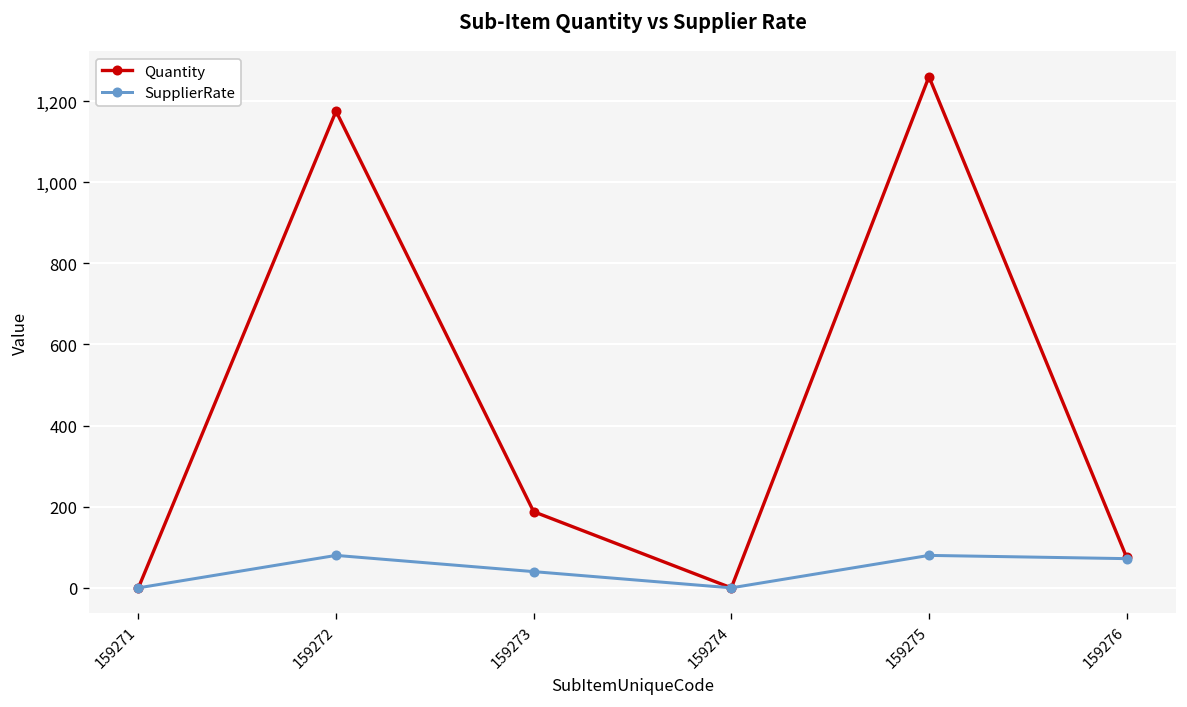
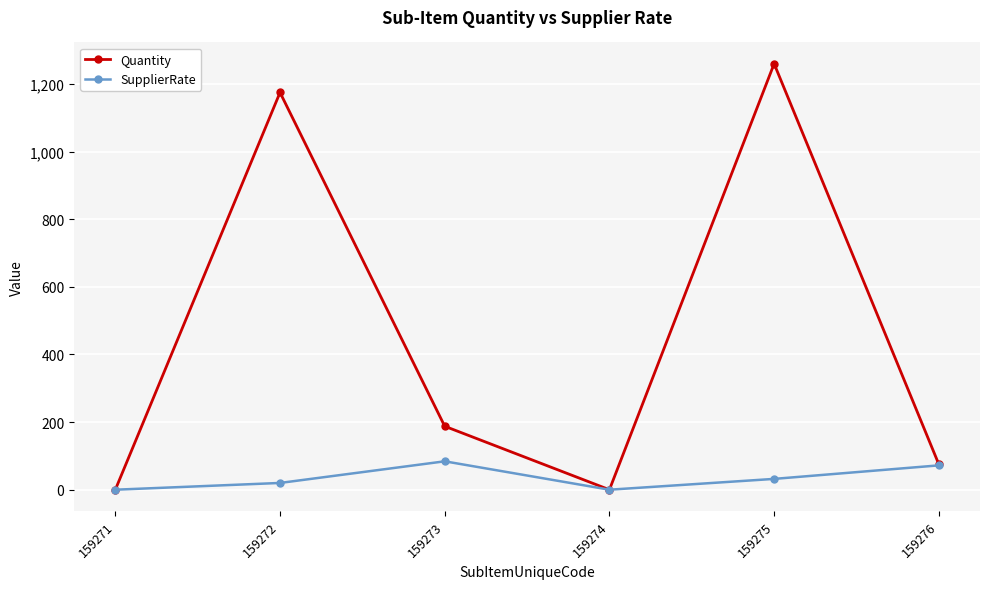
SupplierRate, 159272: 80 -> 20
SupplierRate, 159273: 40 -> 80
SupplierRate, 159275: 80 -> 30
